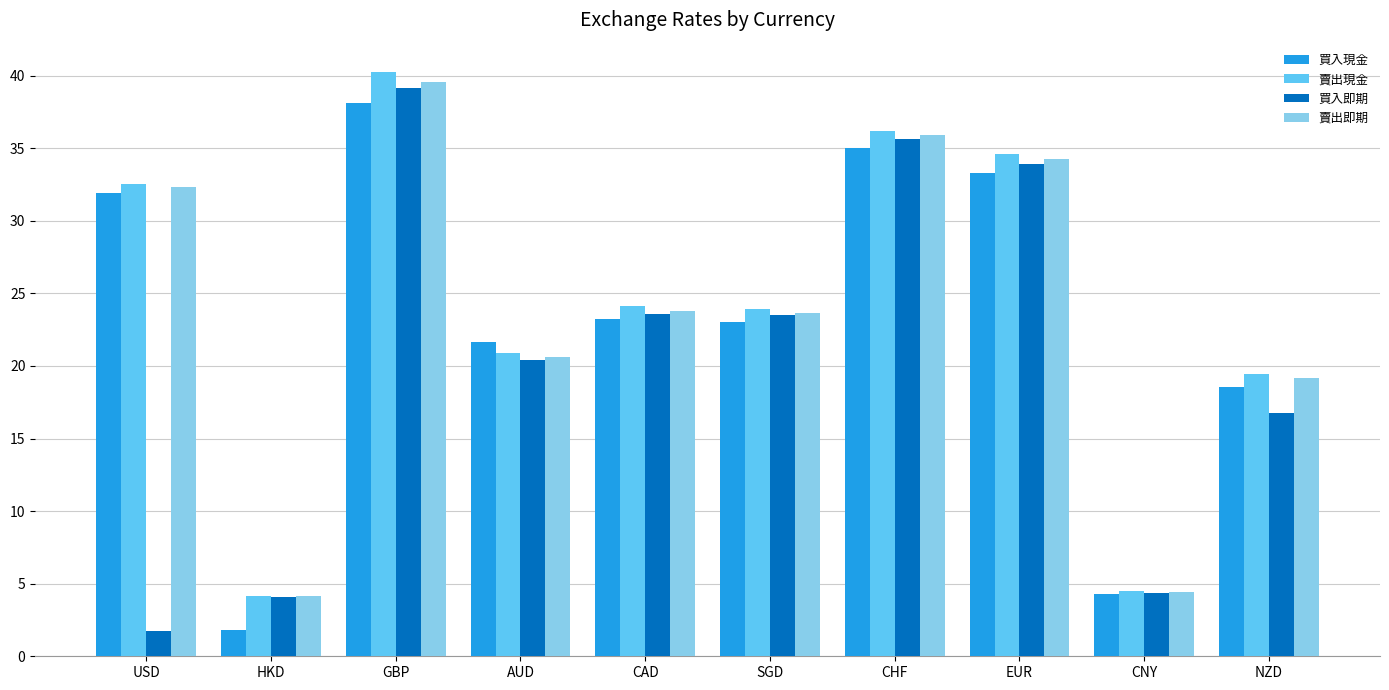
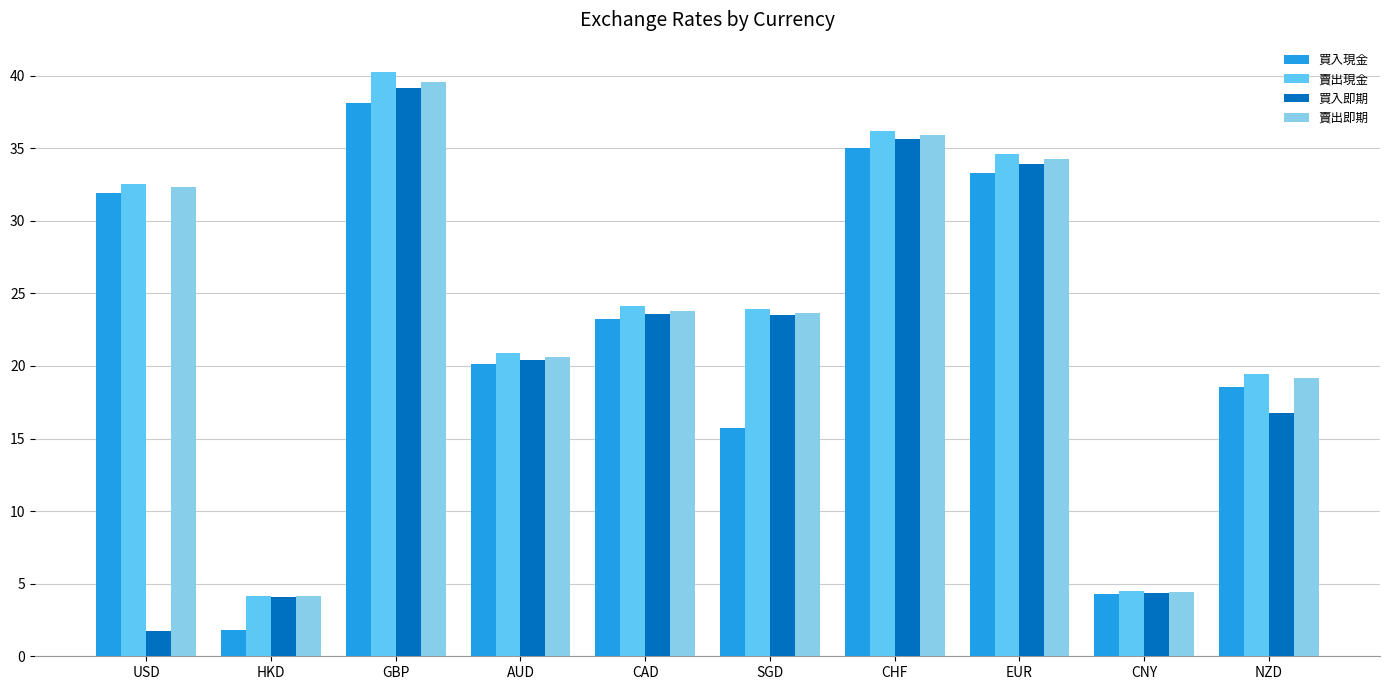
買入現金, AUD: 21.6 -> 20.1
買入現金, SGD: 23.0 -> 15.8
